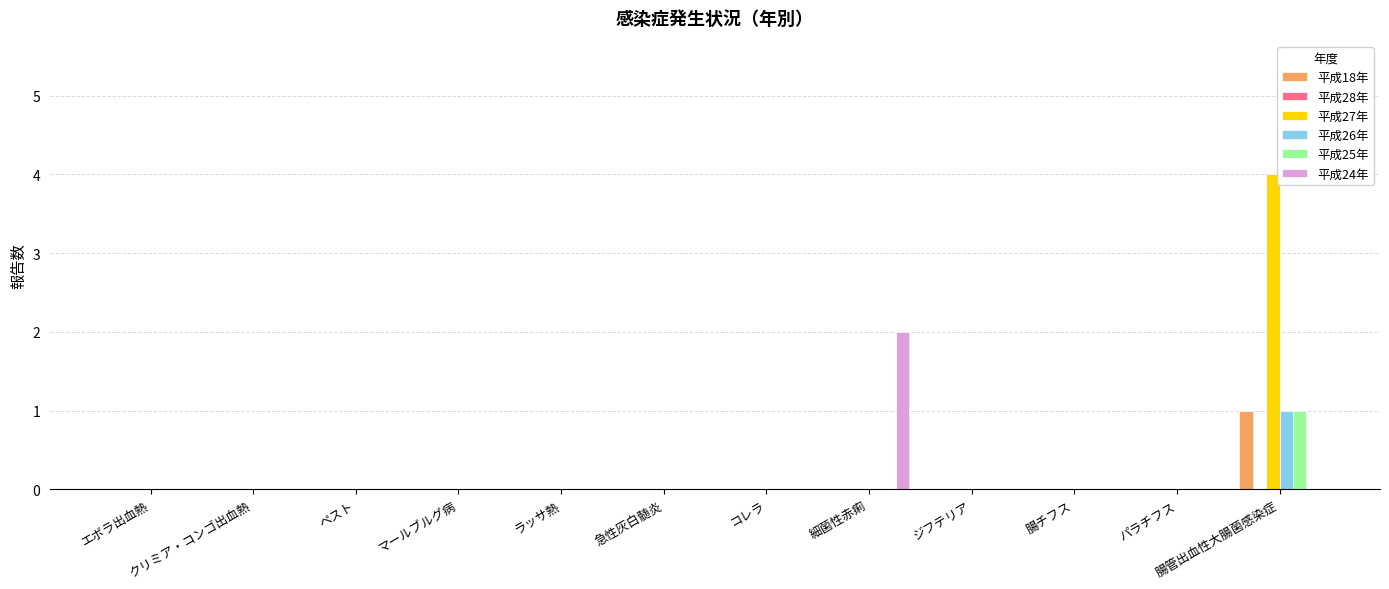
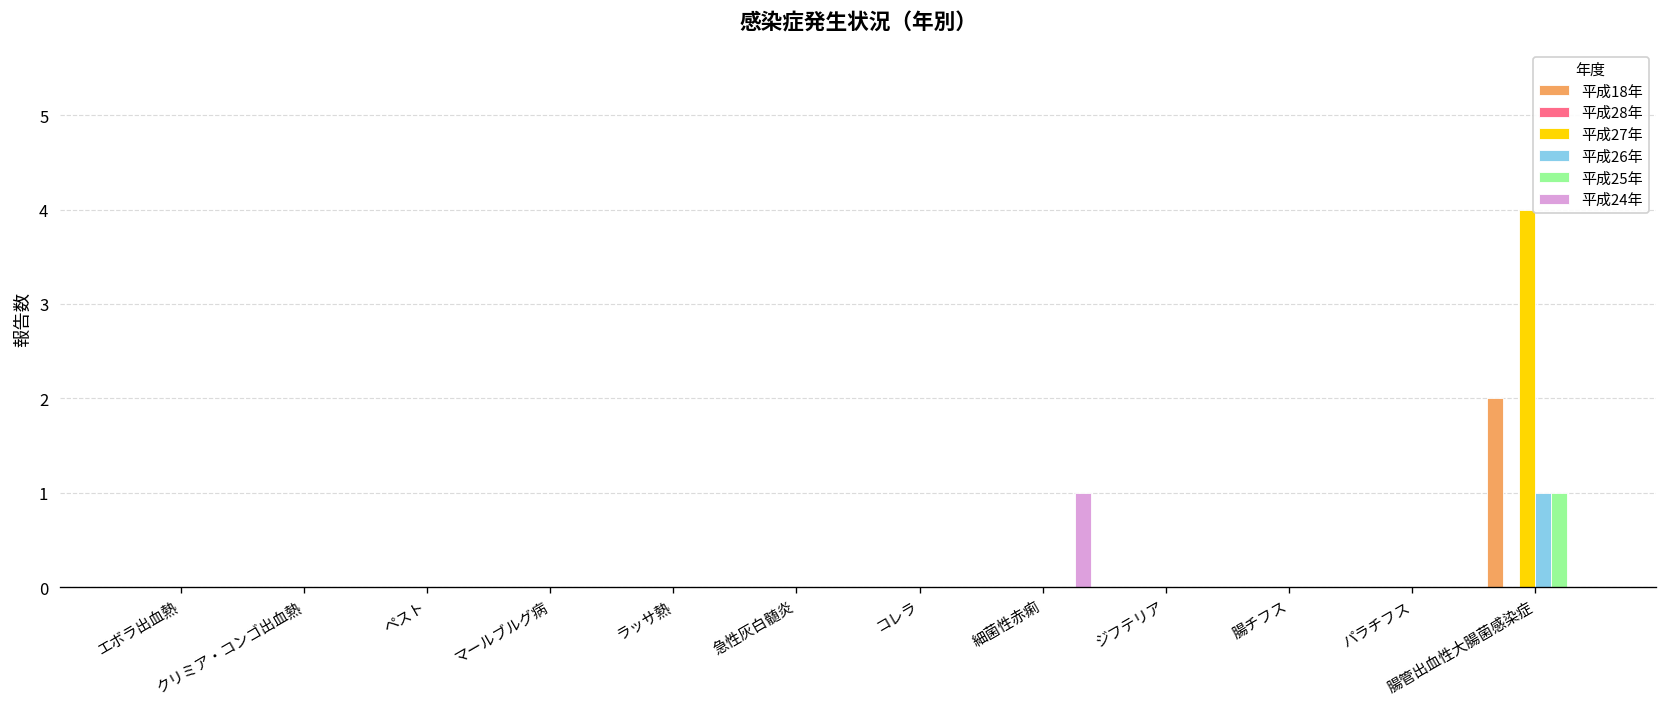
平成24年, 細菌性赤痢: 2 -> 1
平成18年, 腸管出血性大腸菌感染症: 1 -> 2
